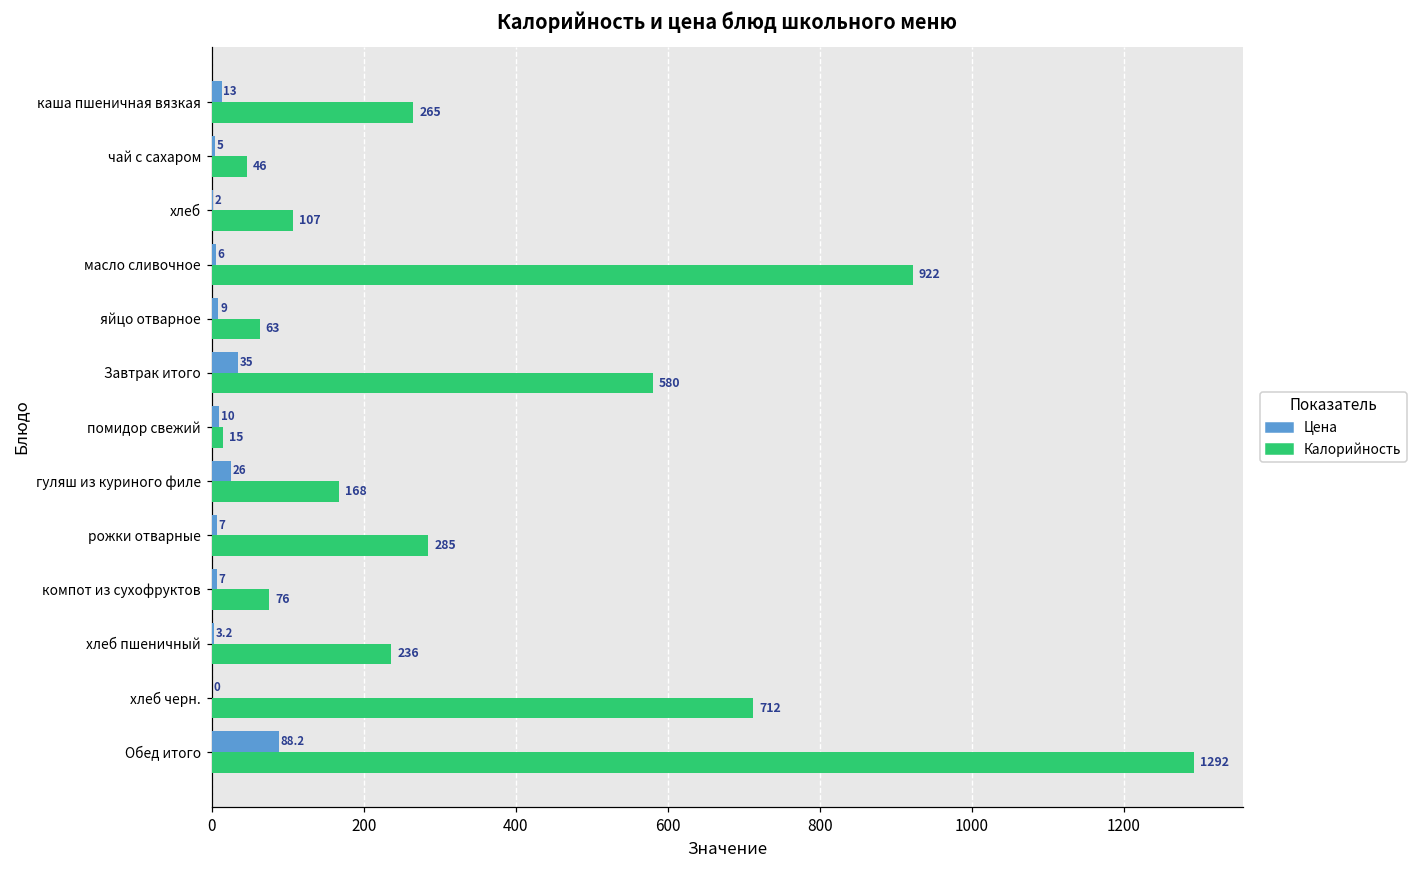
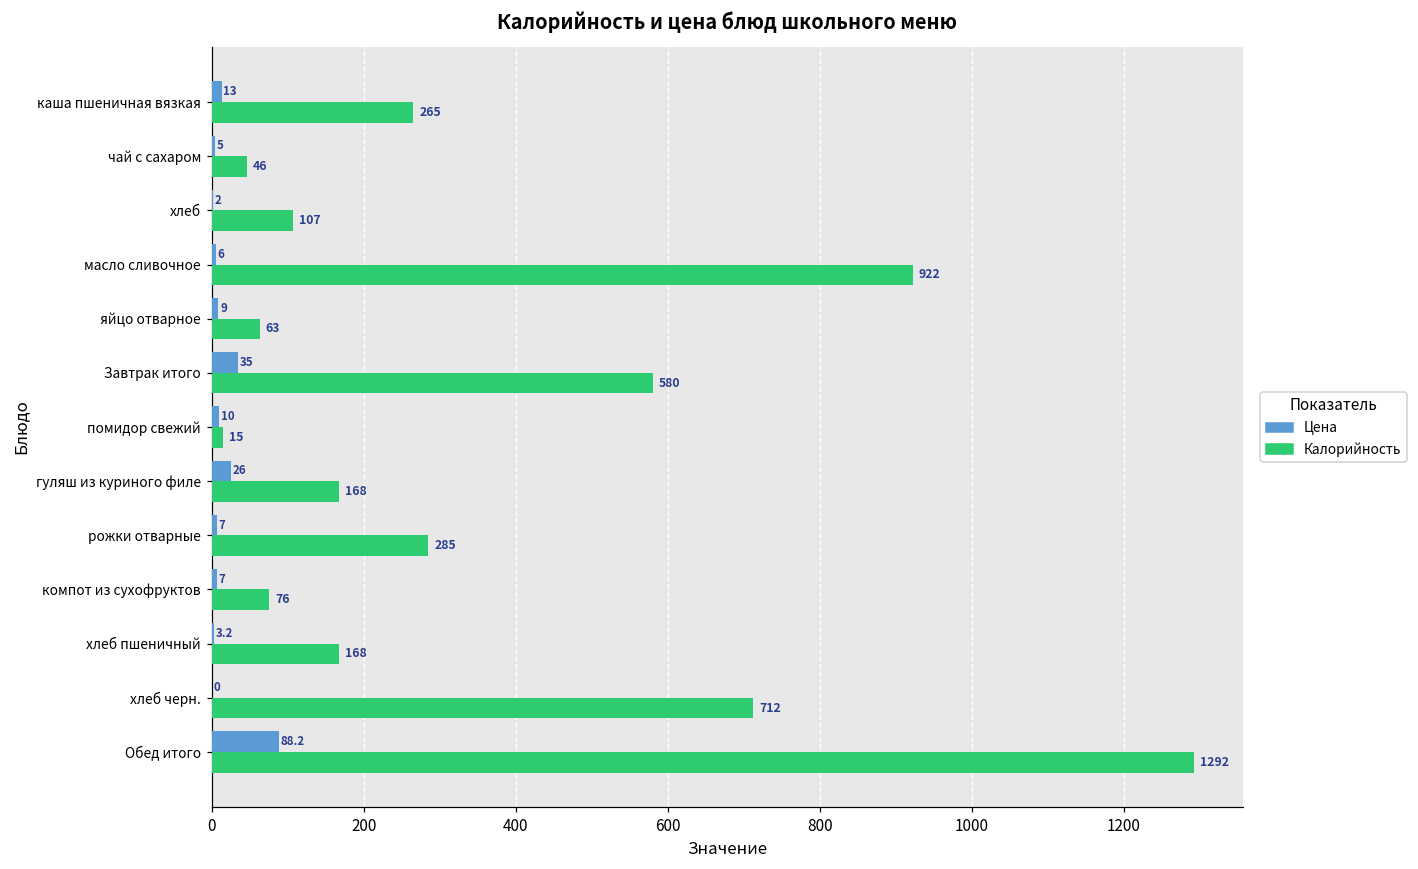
Калорийность, хлеб пшеничный: 236 -> 168
